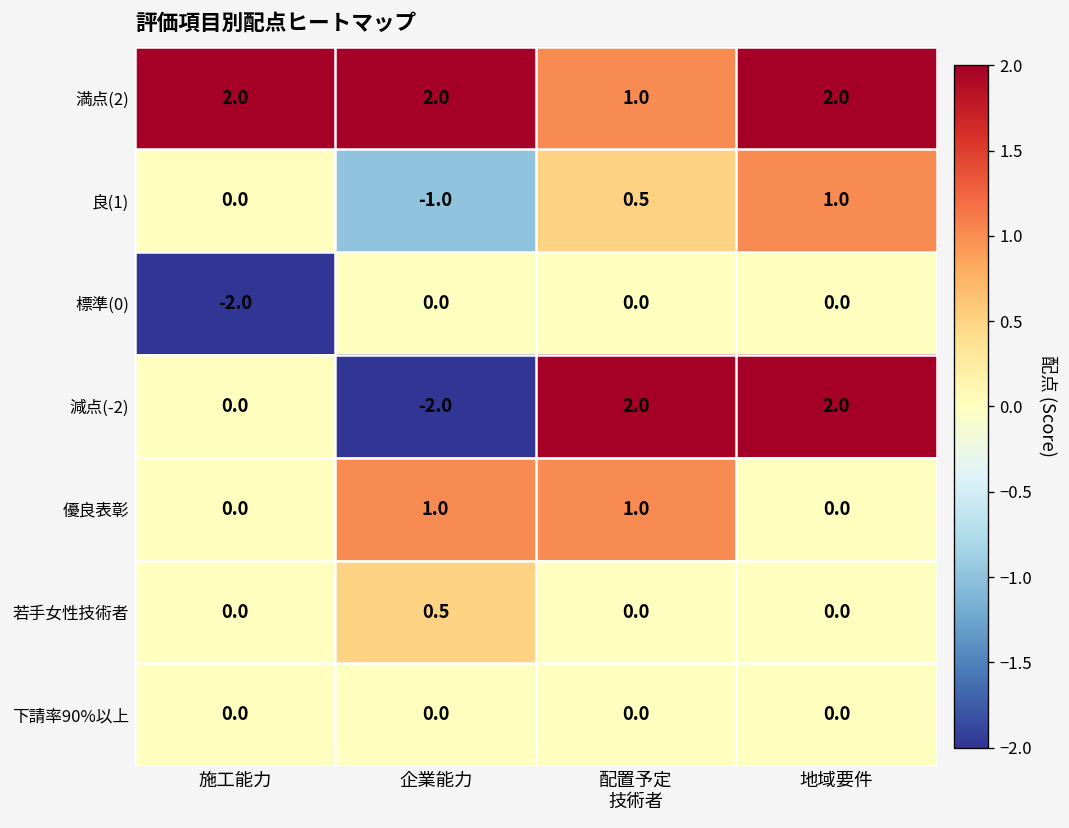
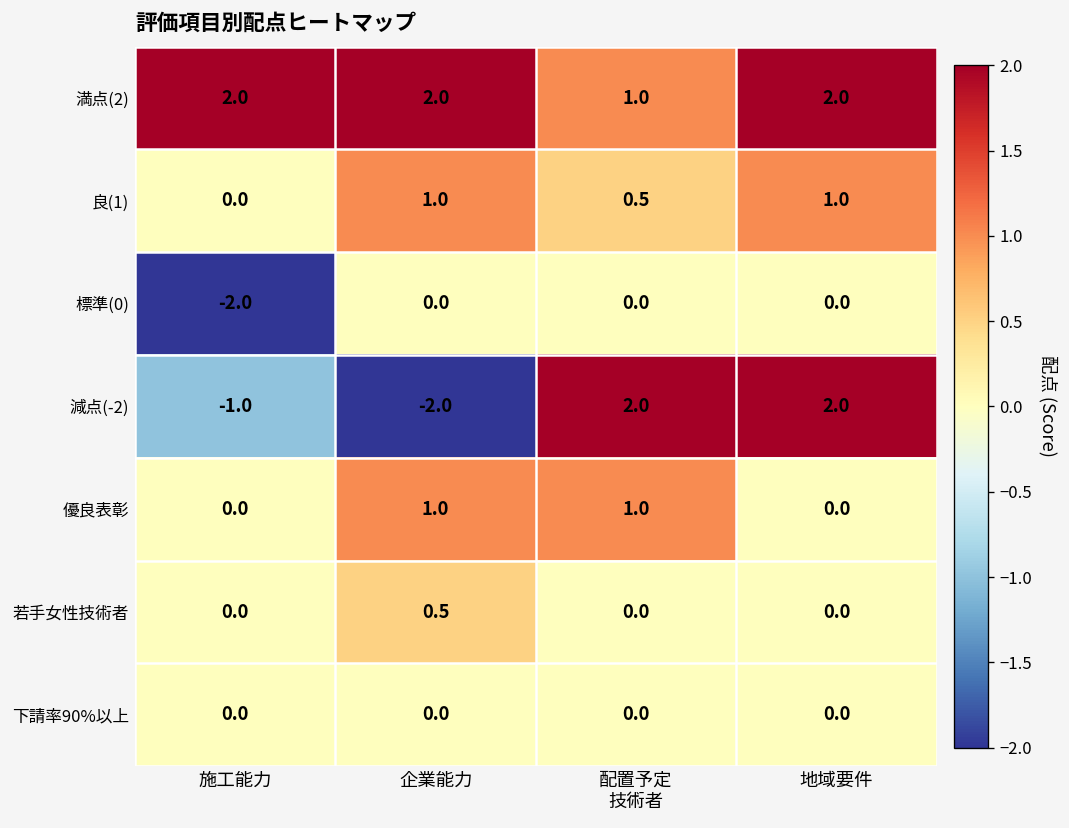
良(1), 企業能力: -1.0 -> 1.0
減点(-2), 施工能力: 0.0 -> -1.0
